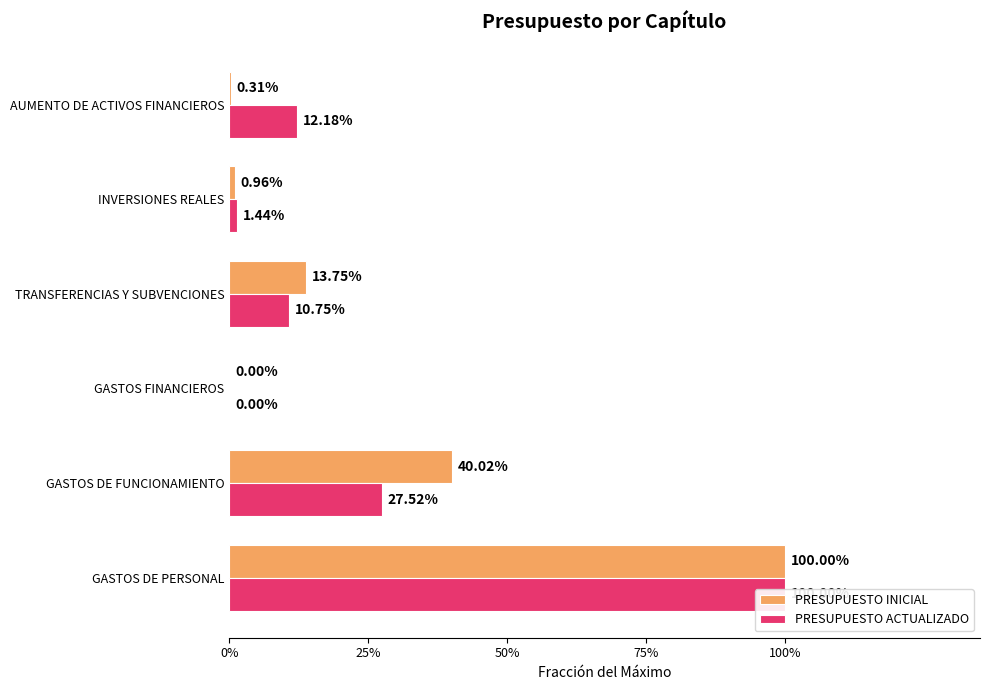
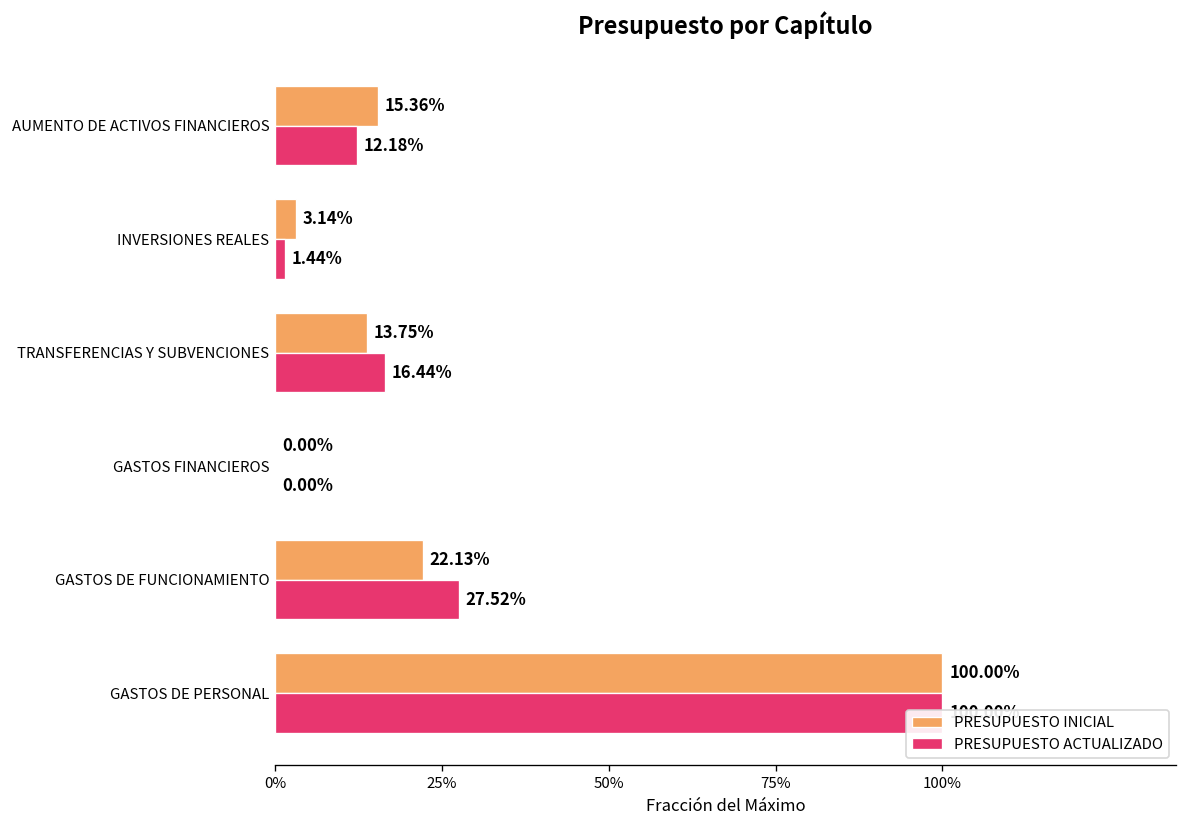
PRESUPUESTO INICIAL, AUMENTO DE ACTIVOS FINANCIEROS: 0.31% -> 15.36%
PRESUPUESTO INICIAL, INVERSIONES REALES: 0.96% -> 3.14%
PRESUPUESTO ACTUALIZADO, TRANSFERENCIAS Y SUBVENCIONES: 10.75% -> 16.44%
PRESUPUESTO INICIAL, GASTOS DE FUNCIONAMIENTO: 40.02% -> 22.13%
